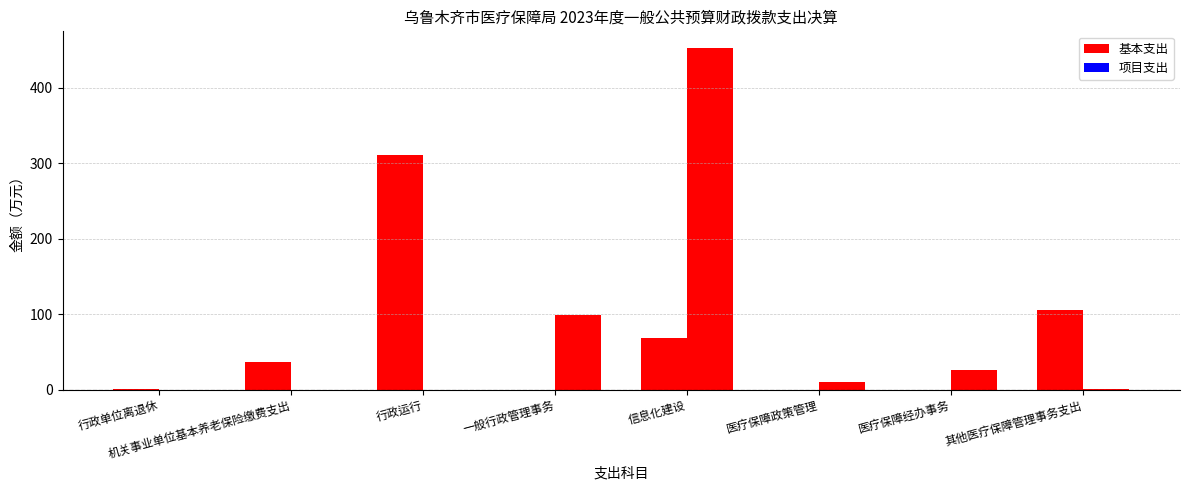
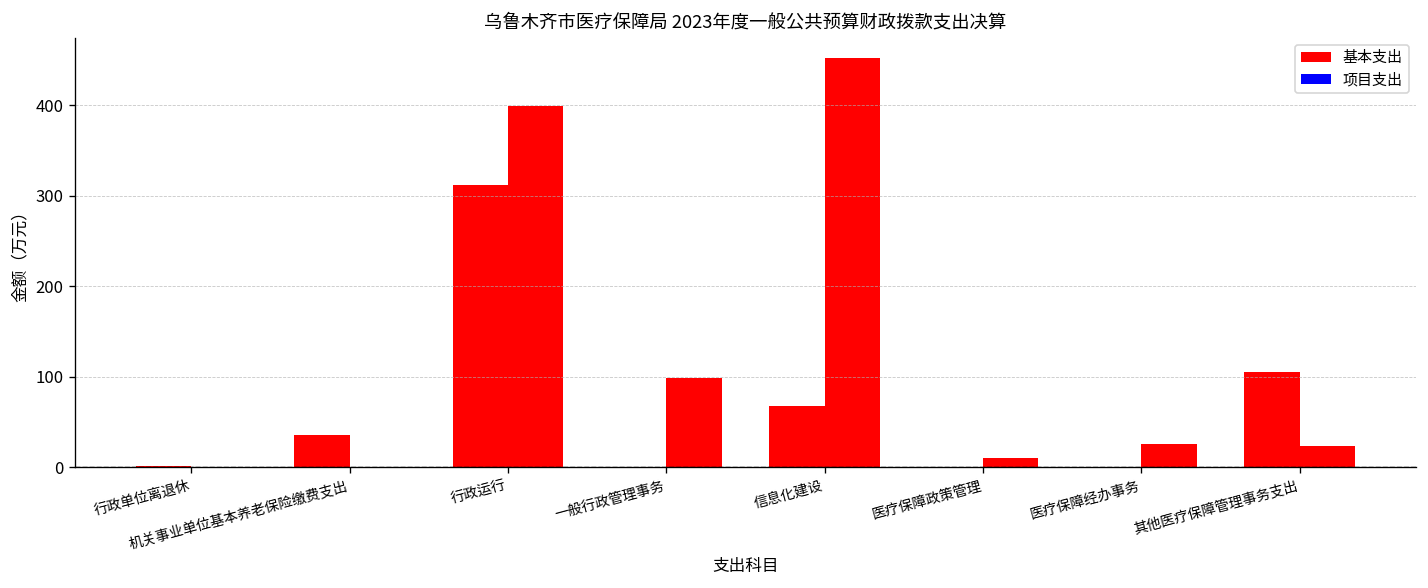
项目支出, 行政运行: 0 -> 400
项目支出, 其他医疗保障管理事务支出: 0 -> 20
